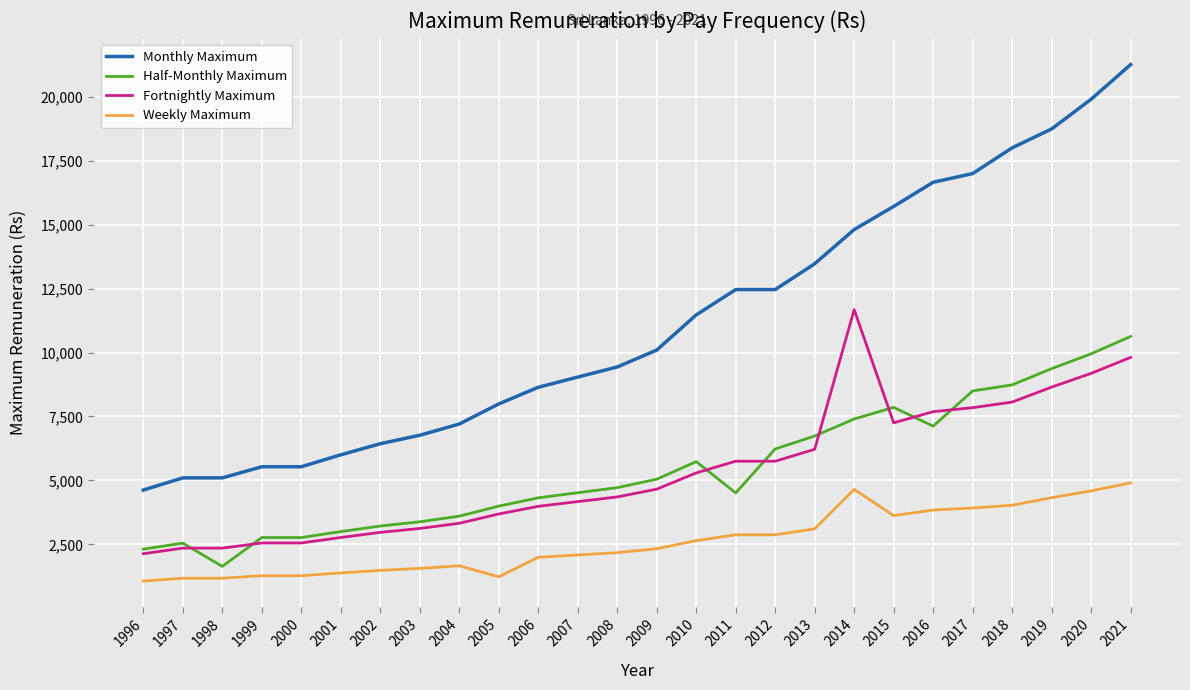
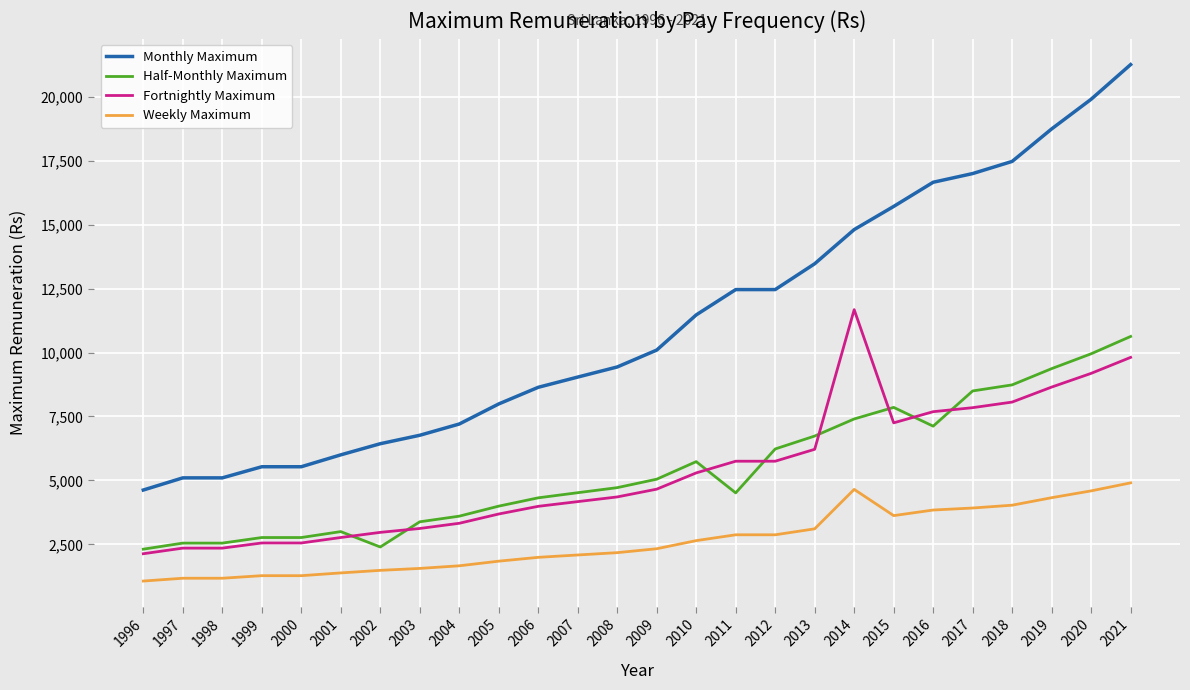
Half-Monthly Maximum, 1998: 1,600 -> 2,600
Half-Monthly Maximum, 2002: 3,200 -> 2,400
Weekly Maximum, 2005: 1,200 -> 1,800
Monthly Maximum, 2018: 18,000 -> 17,500
